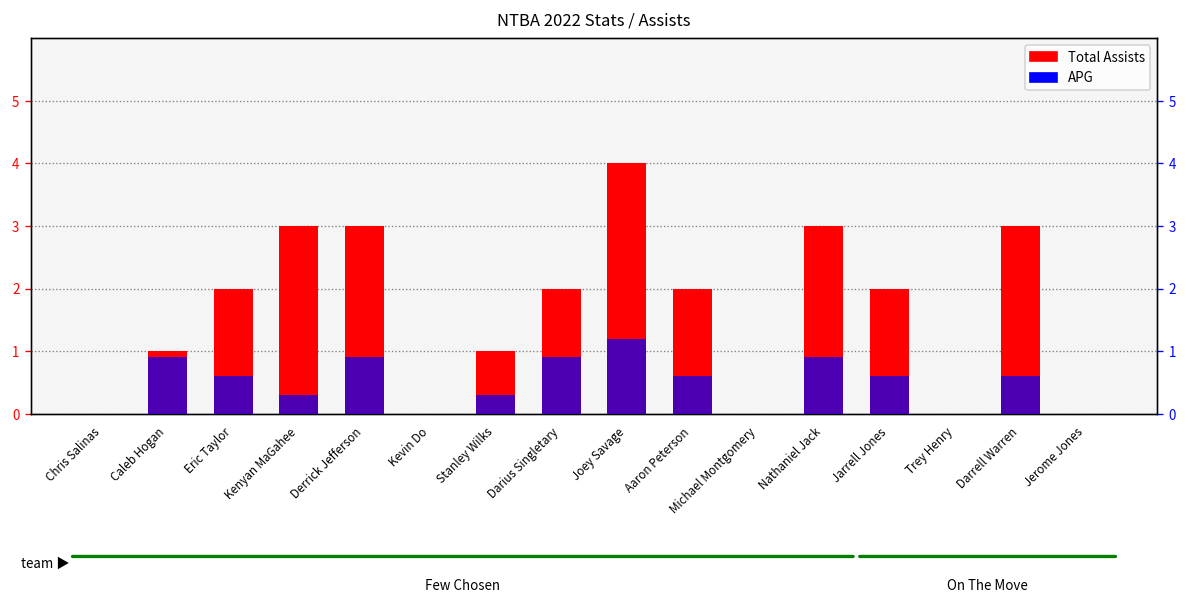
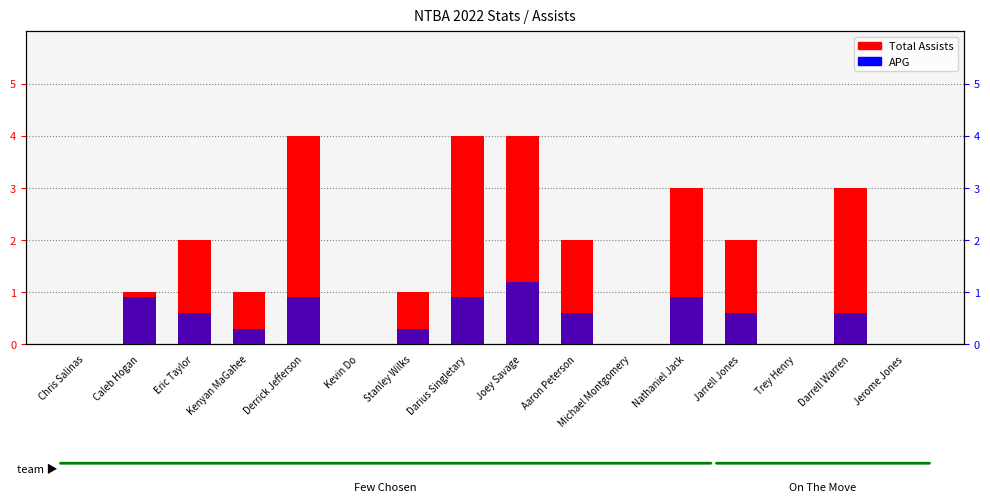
Total Assists, Kenyan MaGahee: 3 -> 1
Total Assists, Derrick Jefferson: 3 -> 4
Total Assists, Darius Singletary: 2 -> 4
